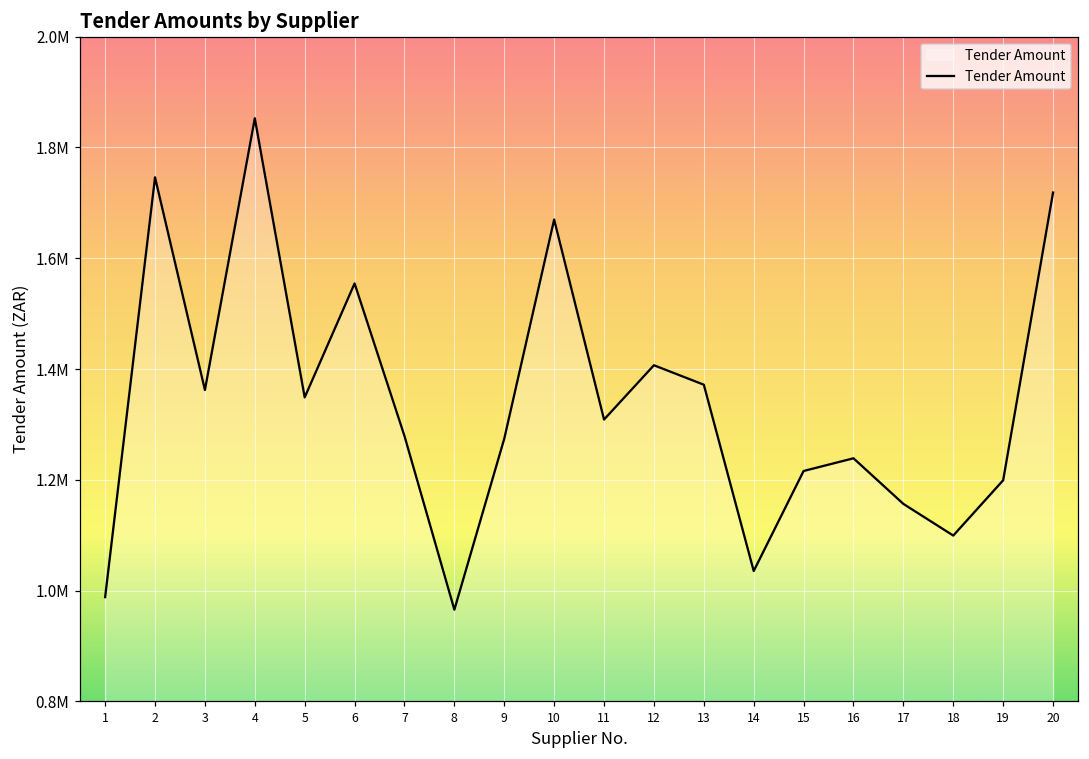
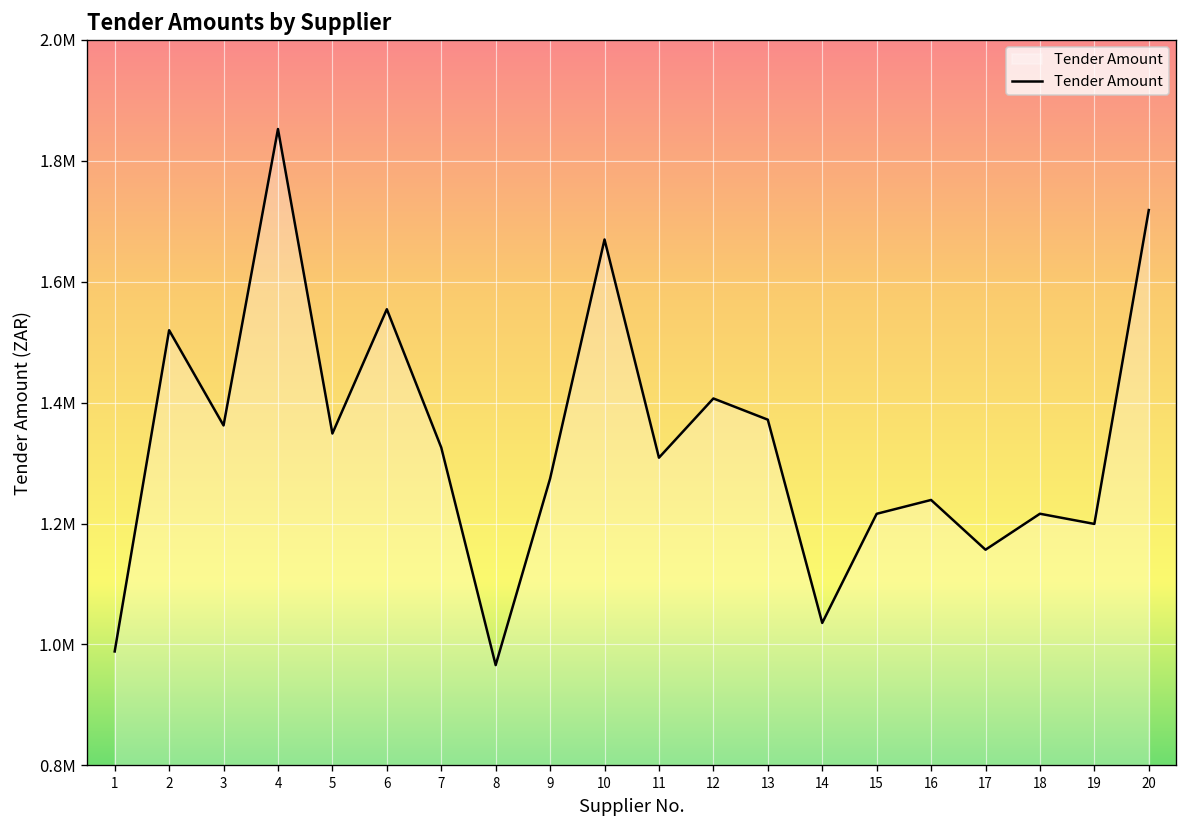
2: 1750000 -> 1520000
7: 1280000 -> 1330000
18: 1100000 -> 1220000
